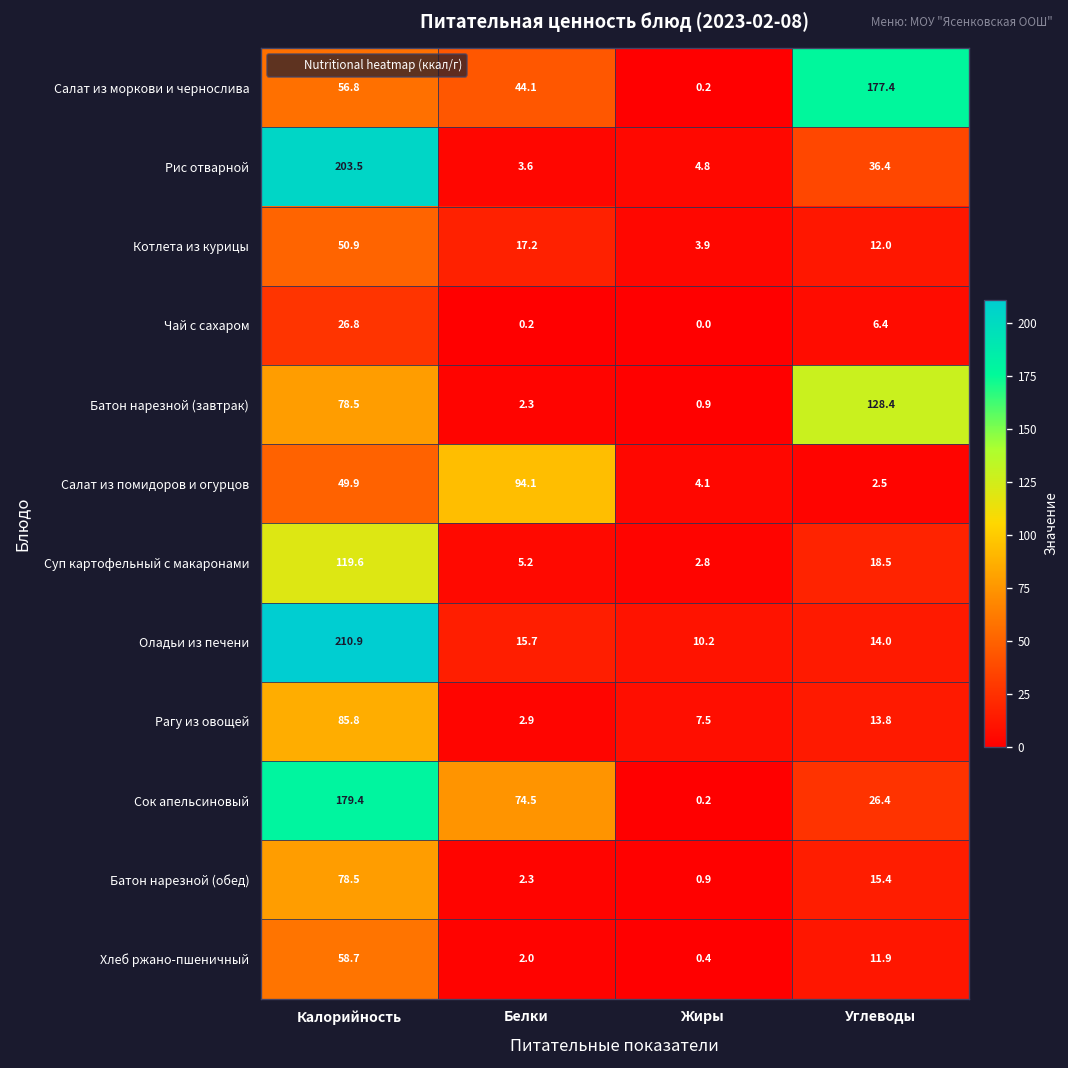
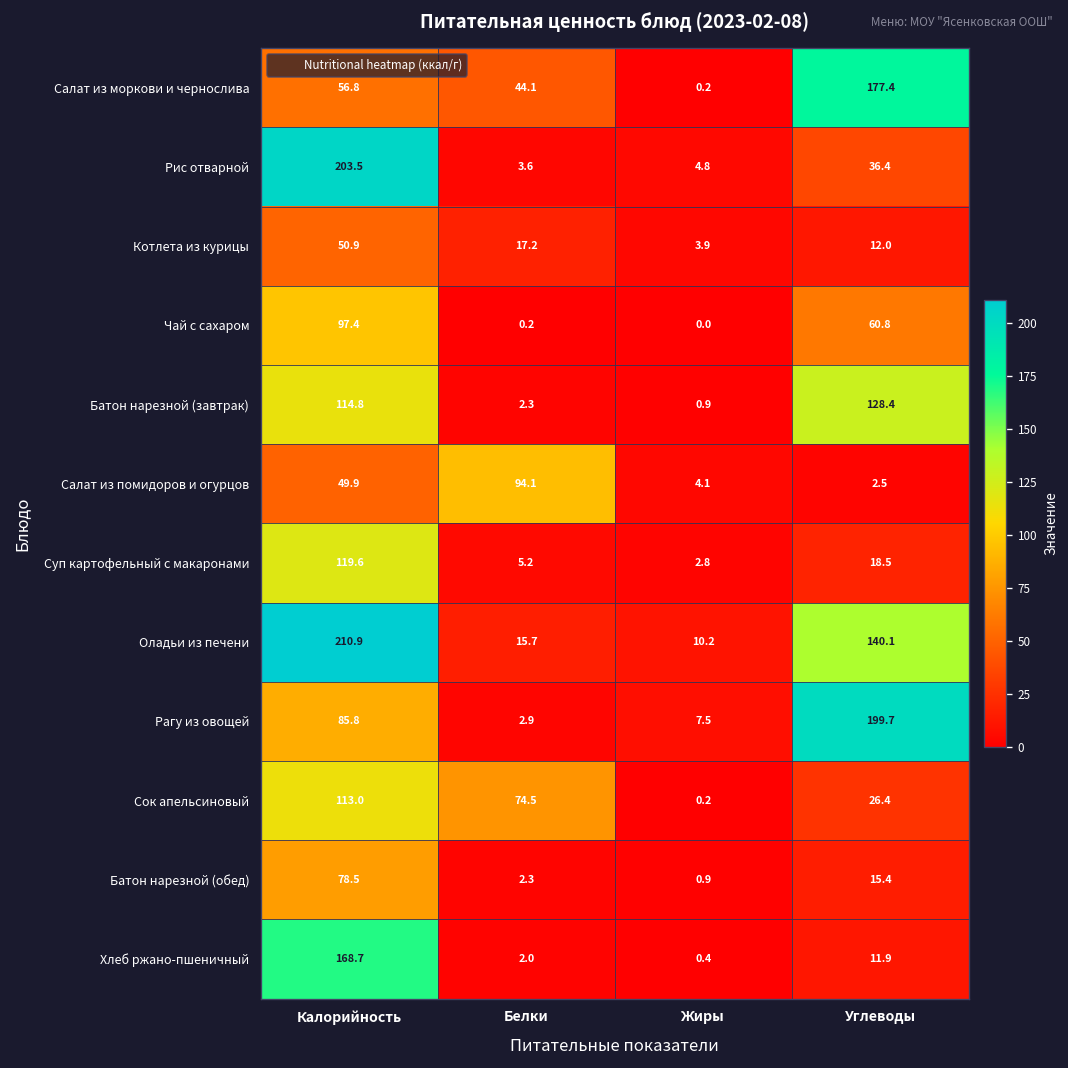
Чай с сахаром, Калорийность: 26.8 -> 97.4
Чай с сахаром, Углеводы: 6.4 -> 60.8
Батон нарезной (завтрак), Калорийность: 78.5 -> 114.8
Оладьи из печени, Углеводы: 14.0 -> 140.1
Рагу из овощей, Углеводы: 13.8 -> 199.7
Сок апельсиновый, Калорийность: 179.4 -> 113.0
Хлеб ржано-пшеничный, Калорийность: 58.7 -> 168.7
